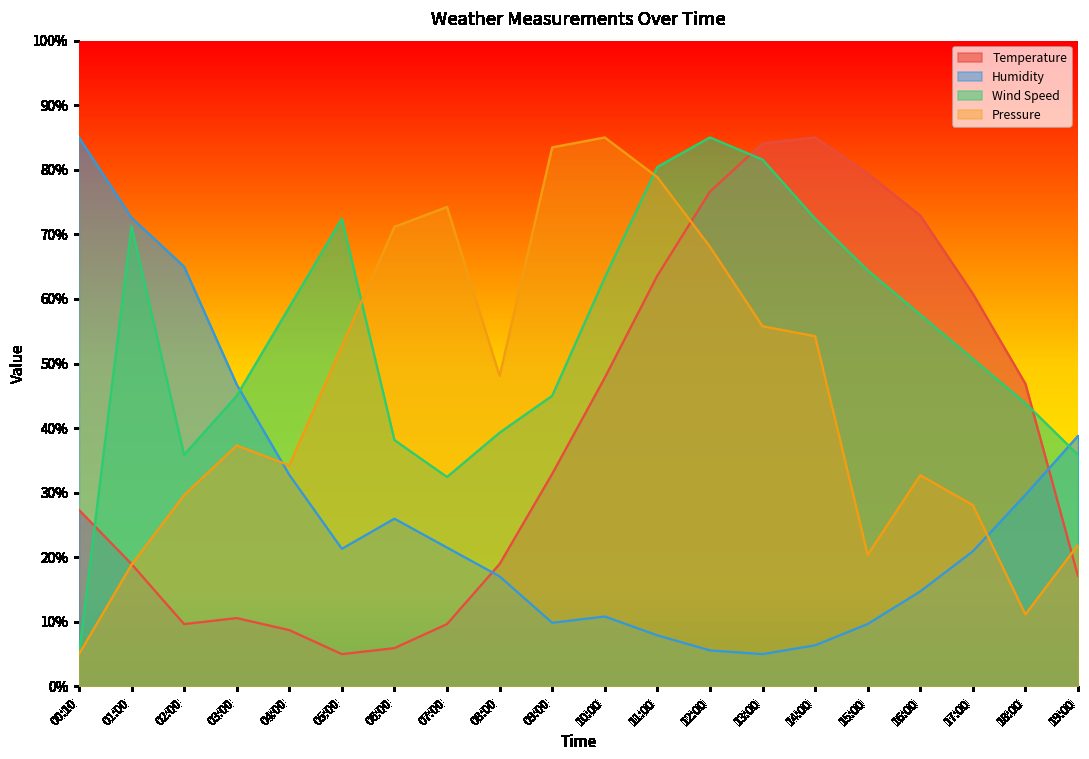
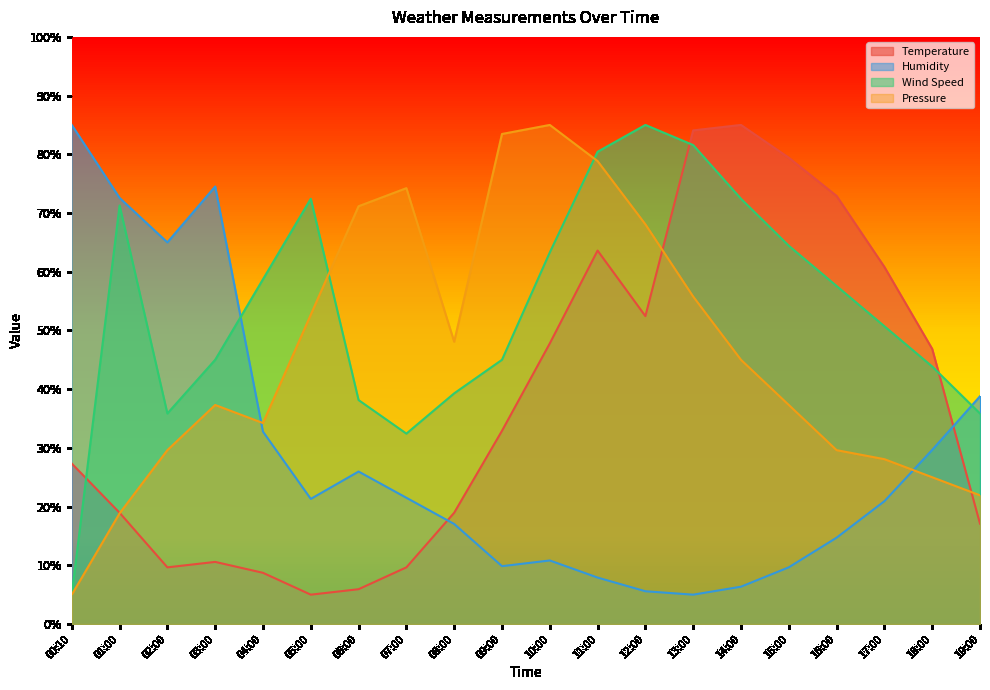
Humidity, 03:00: 47% -> 75%
Temperature, 12:00: 77% -> 52%
Pressure, 14:00: 54% -> 45%
Pressure, 15:00: 20% -> 37%
Pressure, 16:00: 33% -> 30%
Pressure, 18:00: 11% -> 25%
